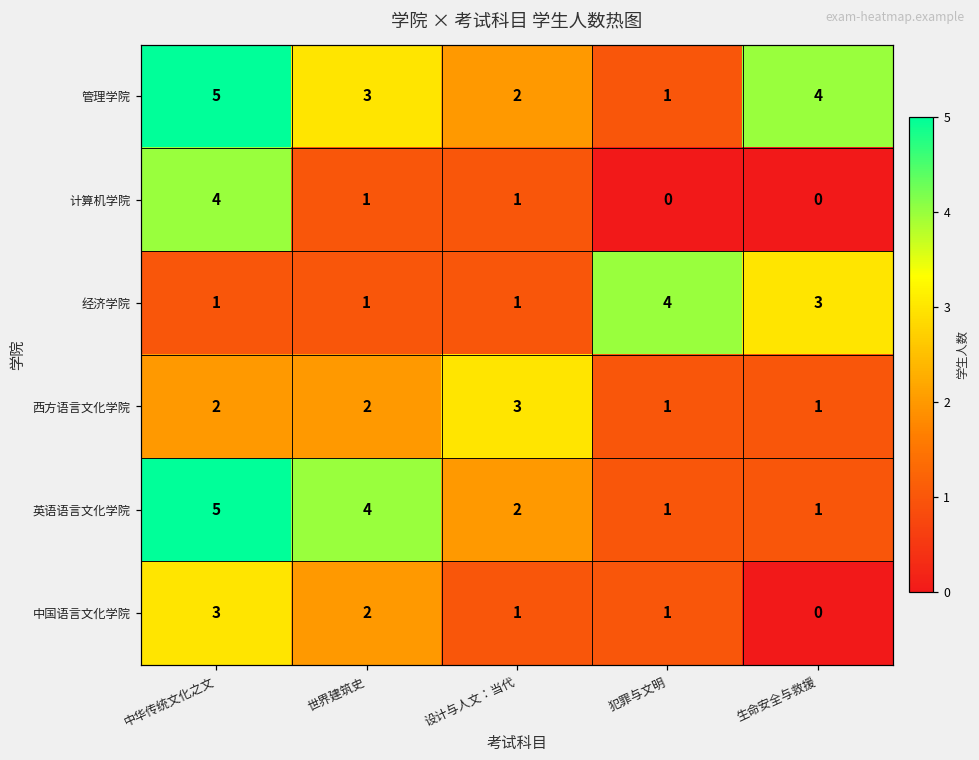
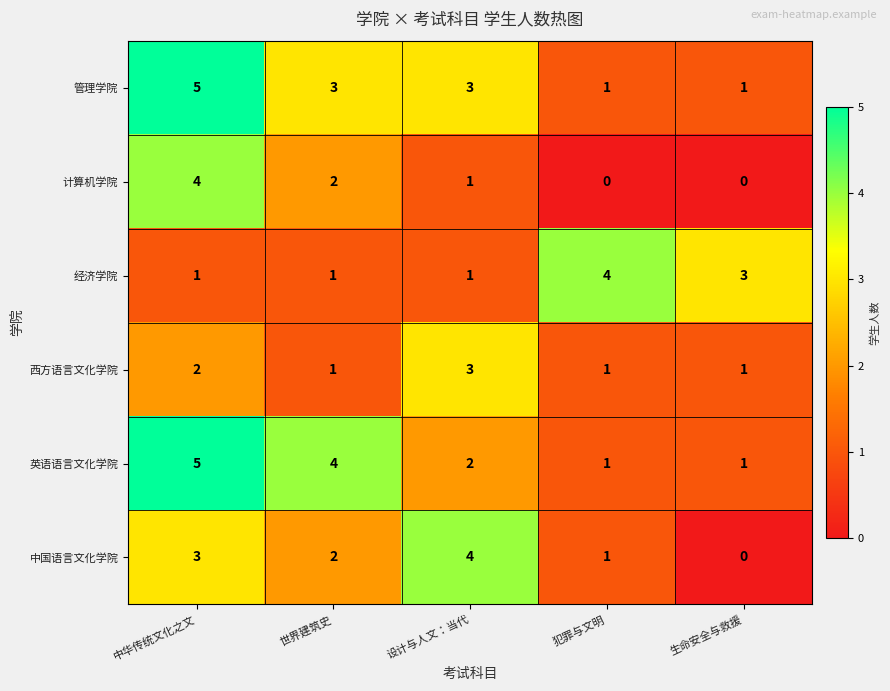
管理学院, 设计与人文：当代: 2 -> 3
管理学院, 生命安全与救援: 4 -> 1
计算机学院, 世界建筑史: 1 -> 2
西方语言文化学院, 世界建筑史: 2 -> 1
中国语言文化学院, 设计与人文：当代: 1 -> 4
